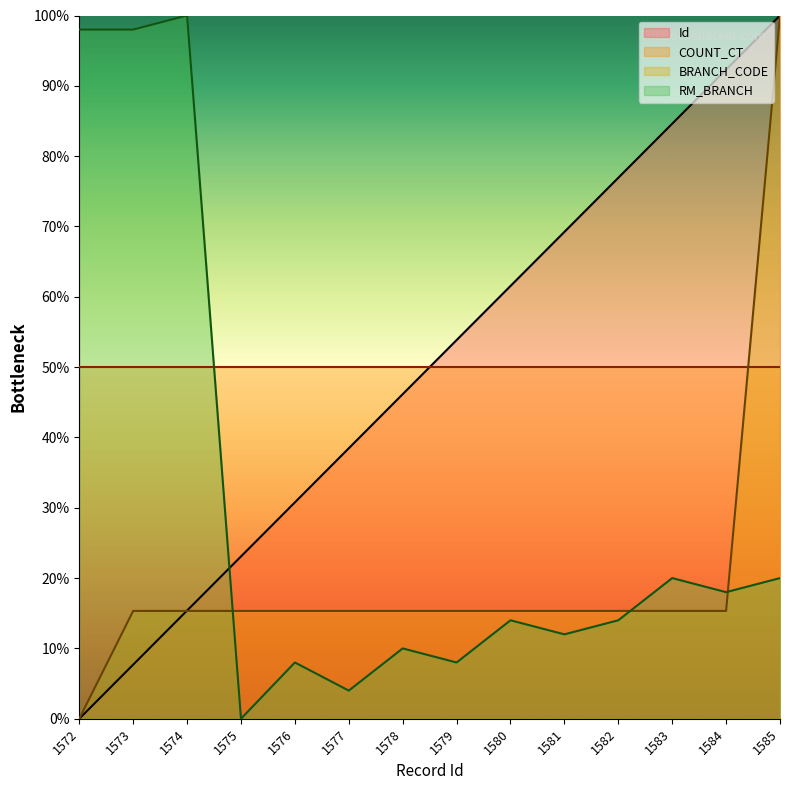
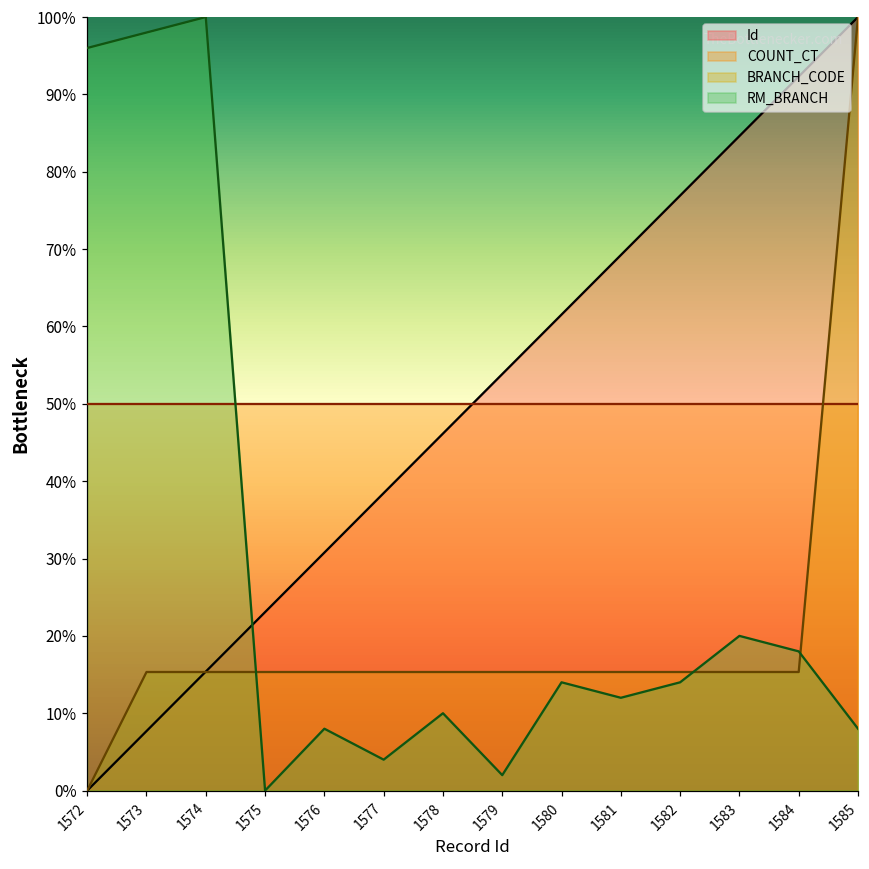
RM_BRANCH, 1572: 98% -> 96%
RM_BRANCH, 1579: 8% -> 2%
RM_BRANCH, 1585: 20% -> 8%
